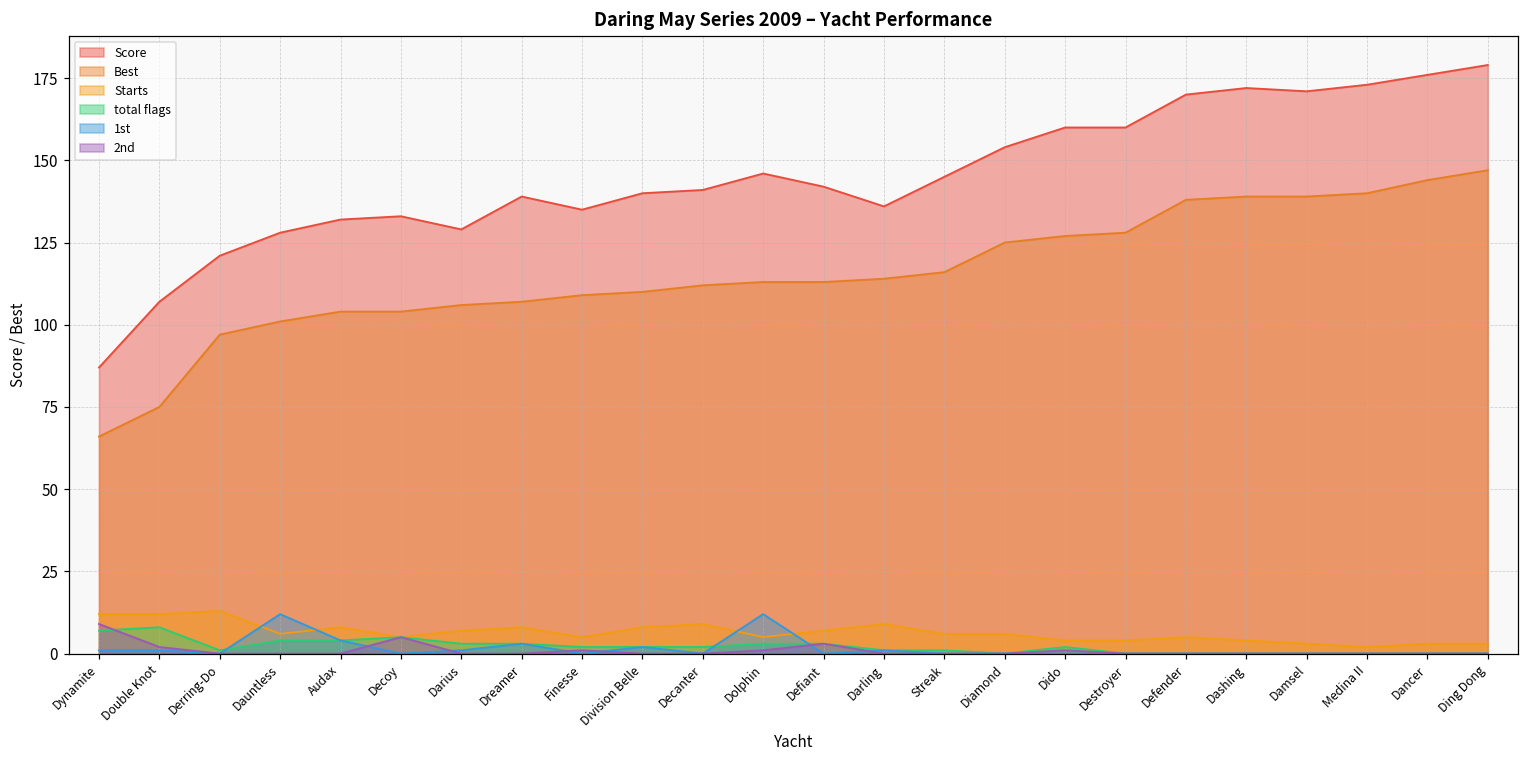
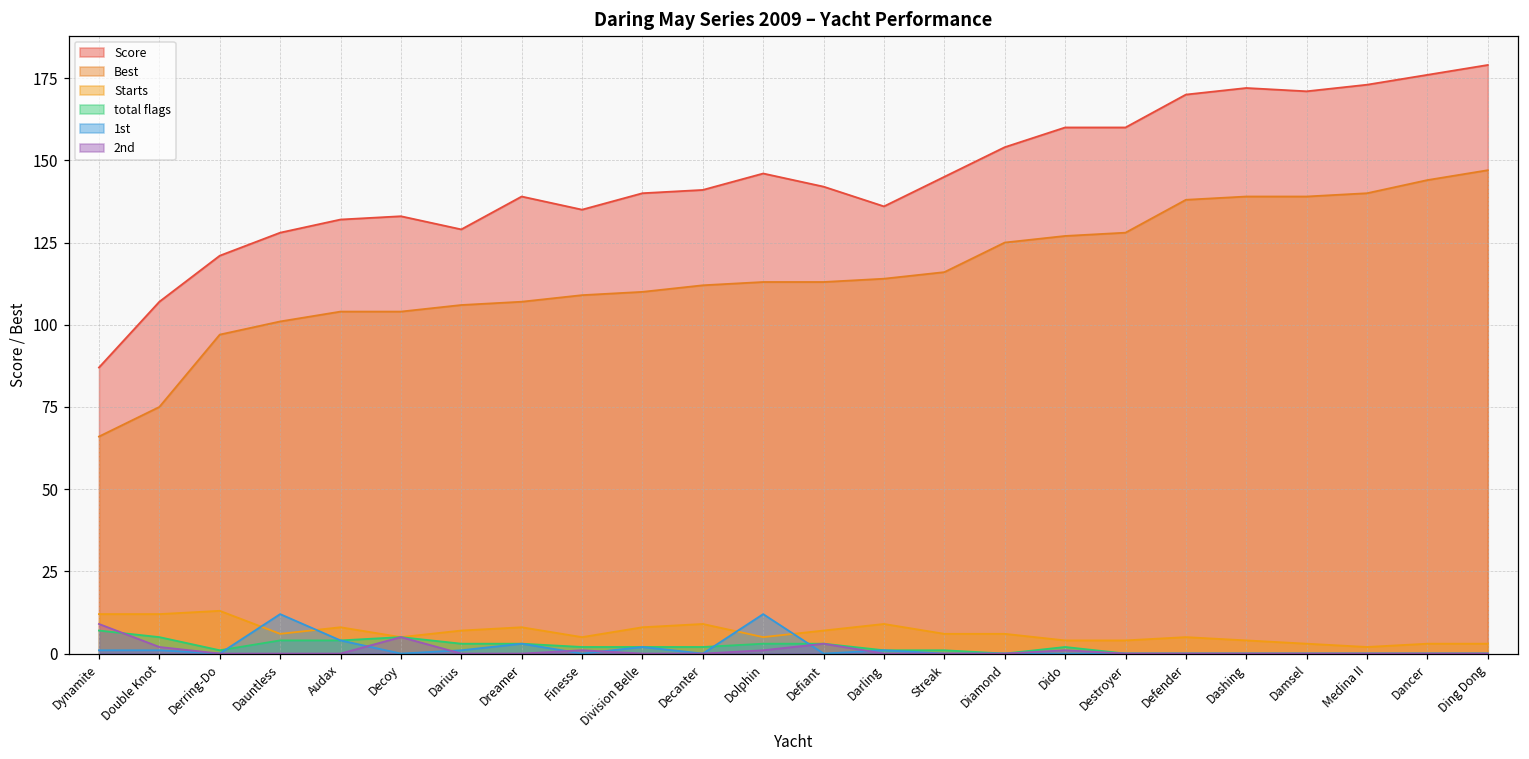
total flags, Double Knot: 8 -> 5
